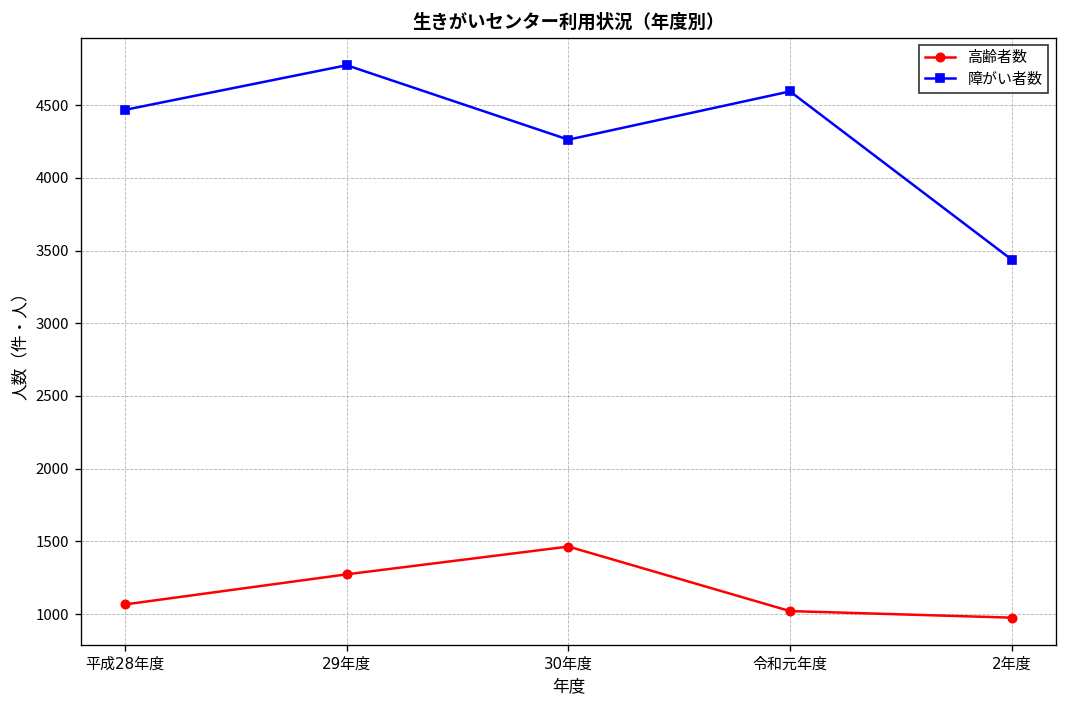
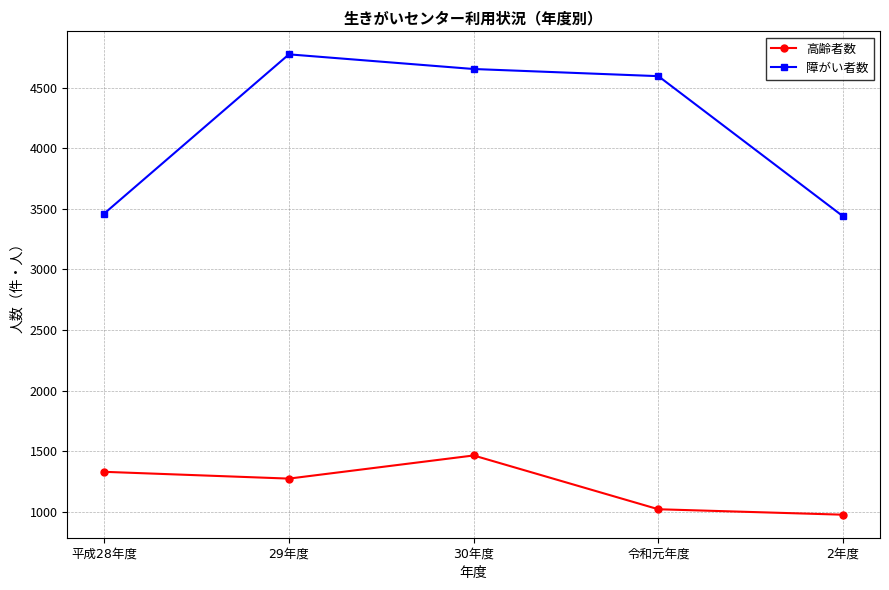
高齢者数, 平成28年度: 1070 -> 1330
障がい者数, 平成28年度: 4470 -> 3460
障がい者数, 30年度: 4260 -> 4650
